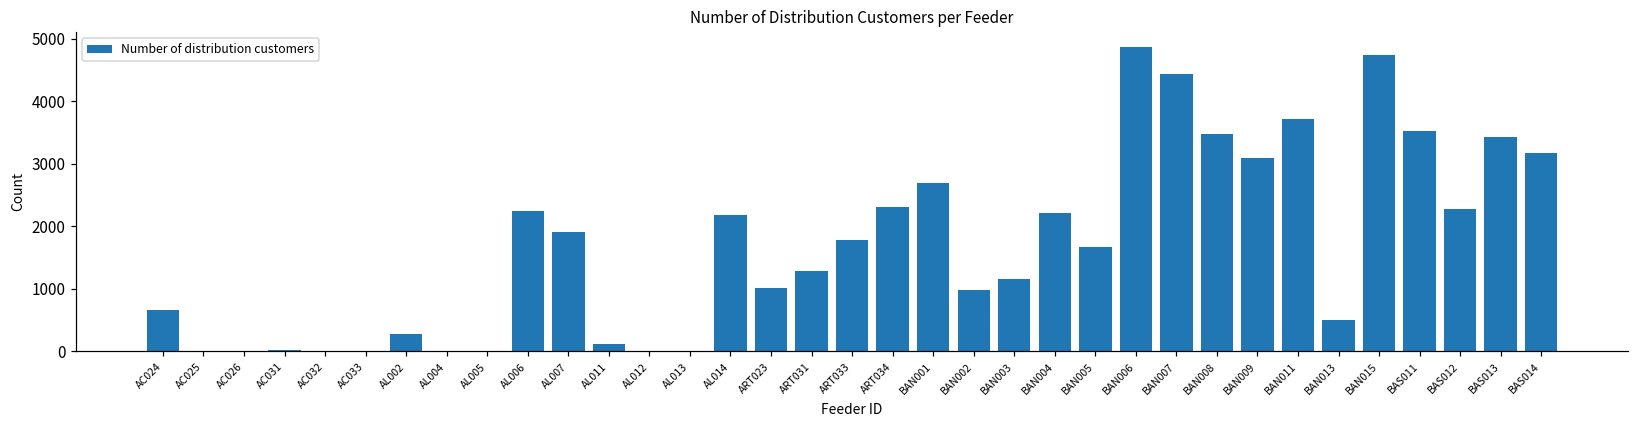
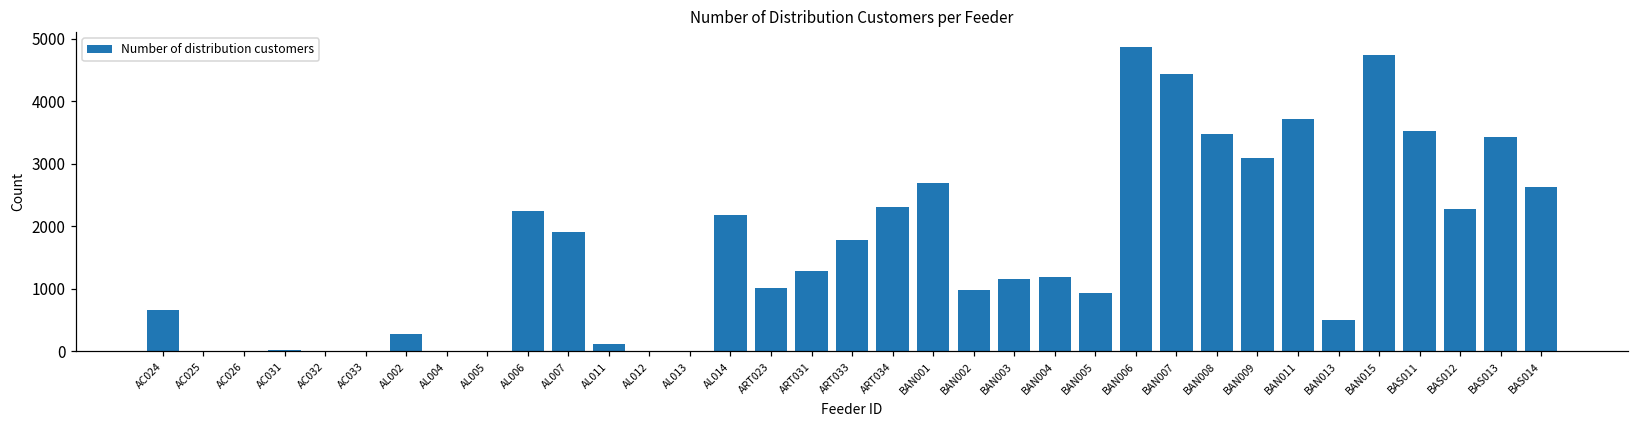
BAN004: 2200 -> 1200
BAN005: 1700 -> 900
BAS014: 3200 -> 2600
